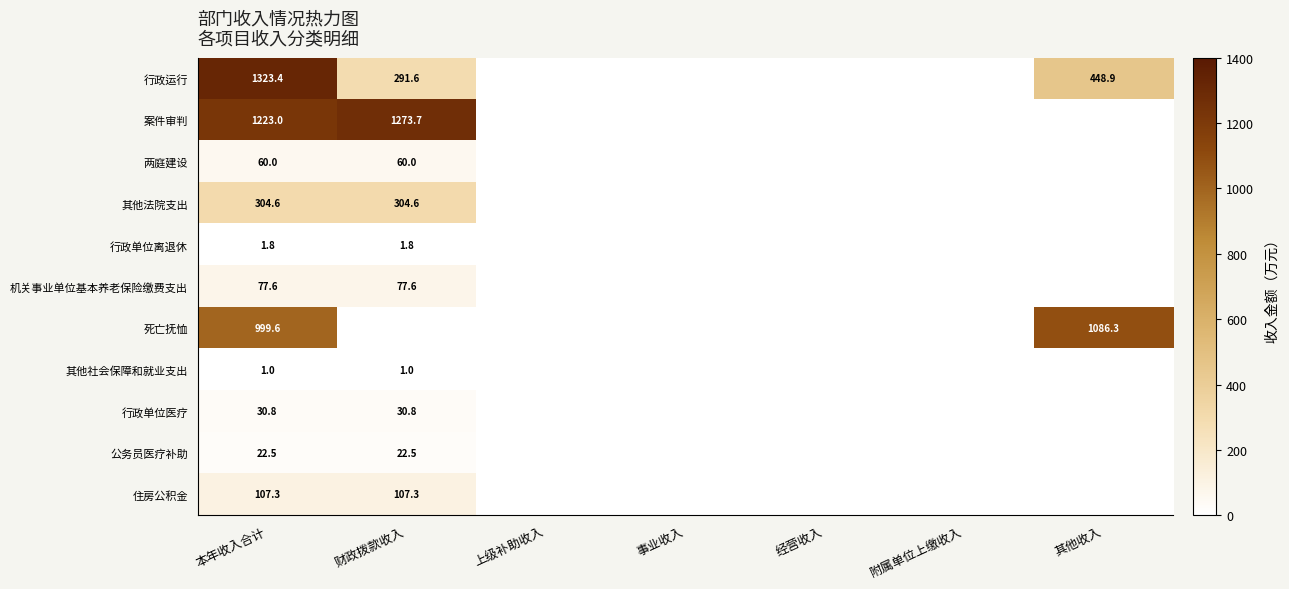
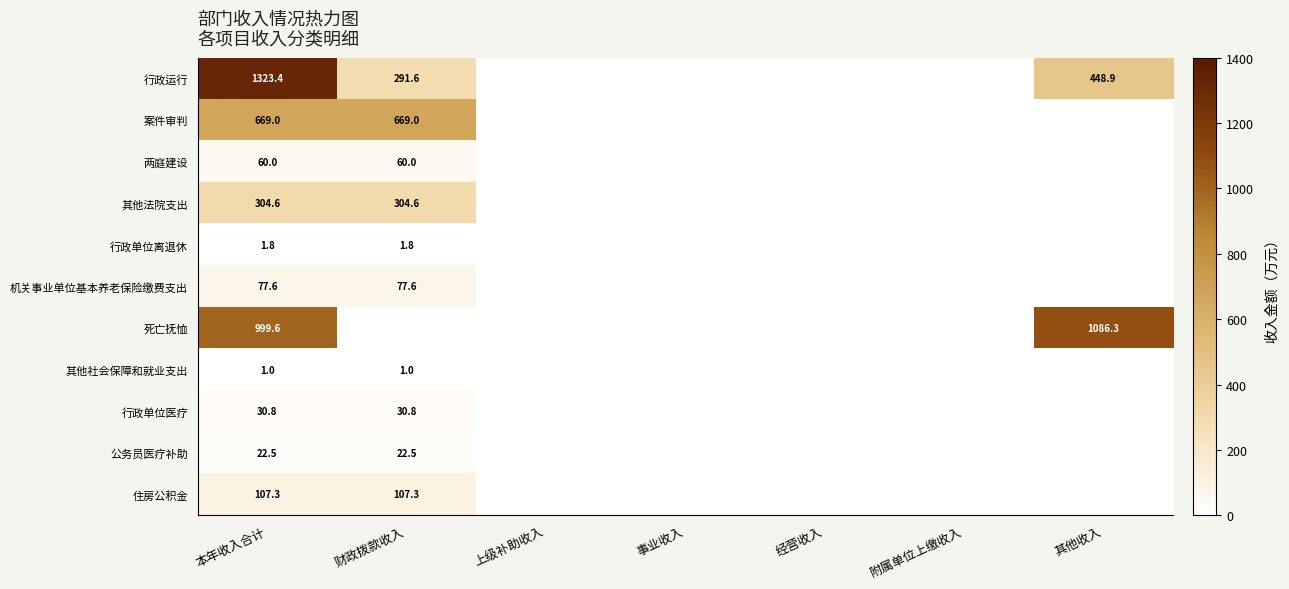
案件审判, 本年收入合计: 1223.0 -> 669.0
案件审判, 财政拨款收入: 1273.7 -> 669.0
